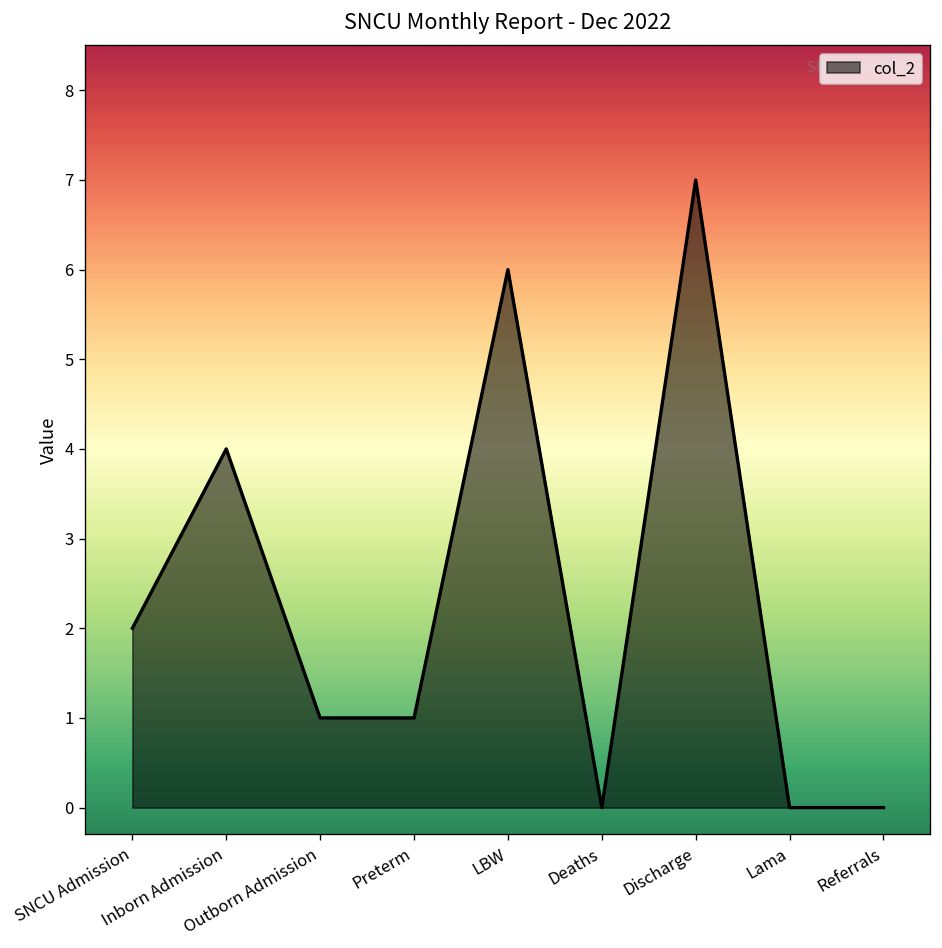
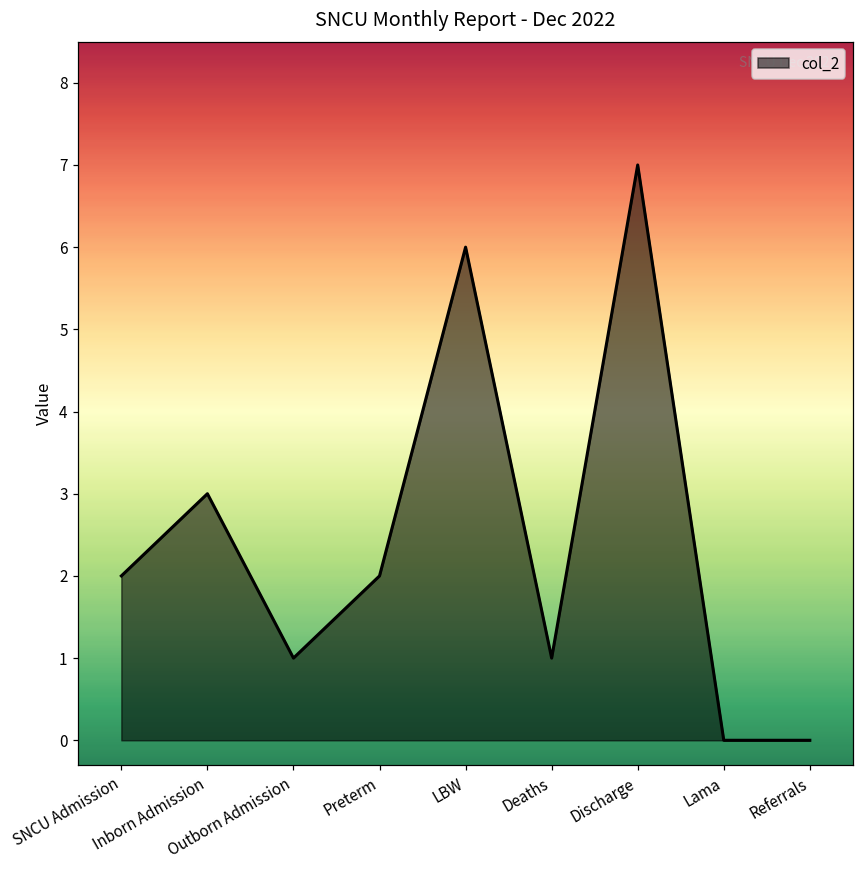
Inborn Admission: 4 -> 3
Preterm: 1 -> 2
Deaths: 0 -> 1
